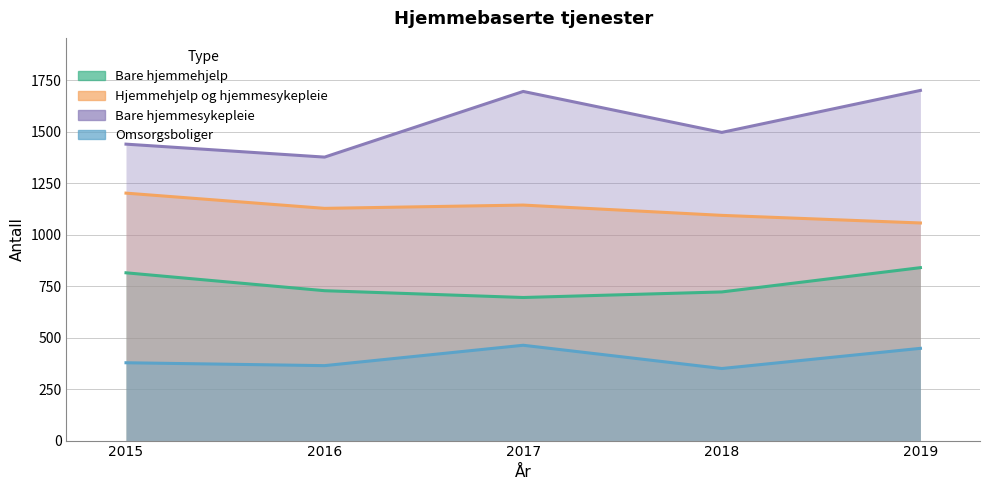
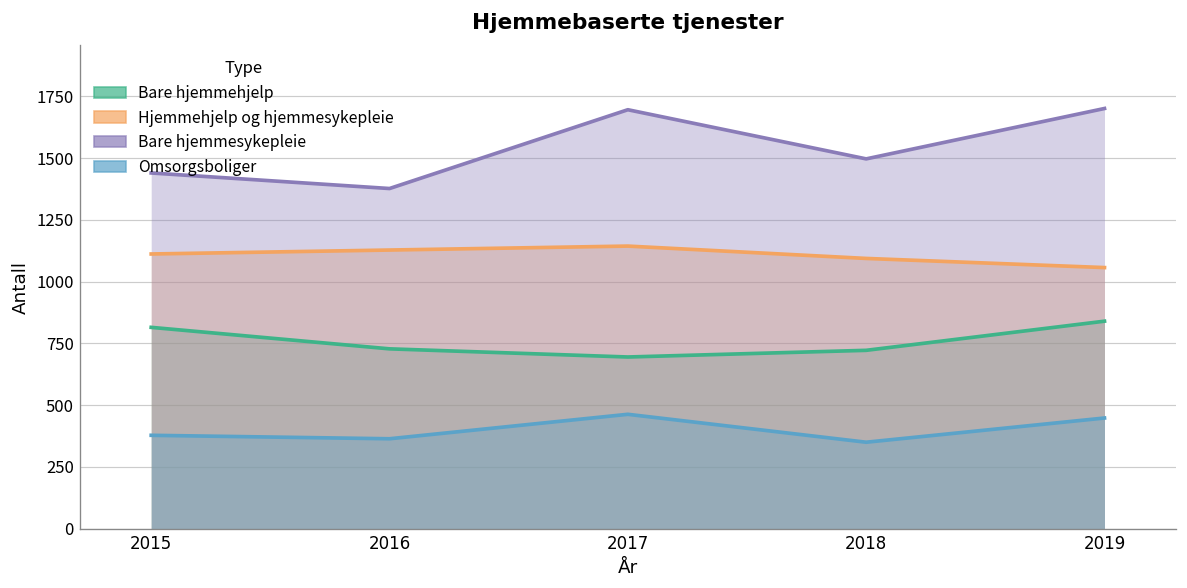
Hjemmehjelp og hjemmesykepleie, 2015: 1200 -> 1110
